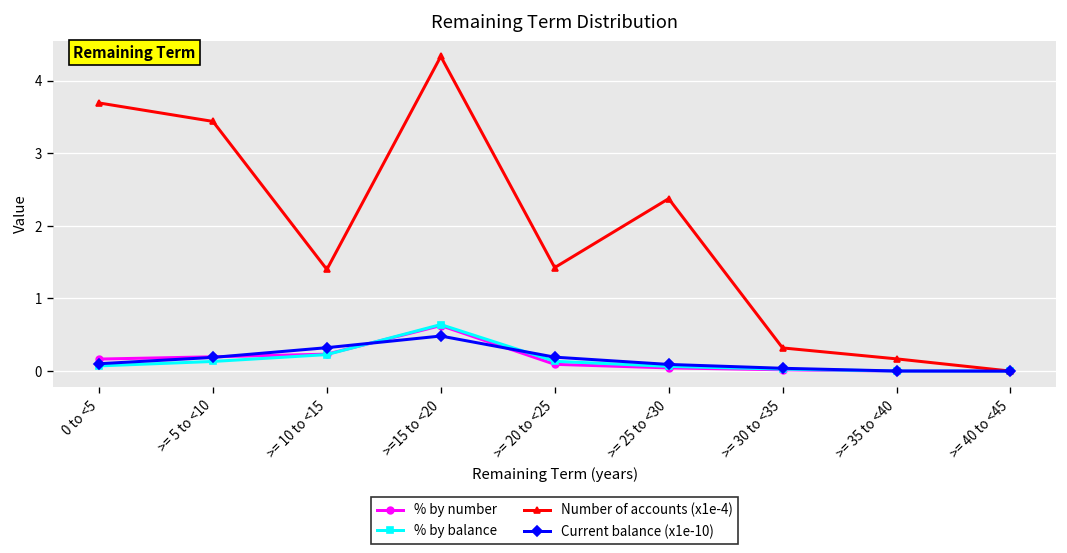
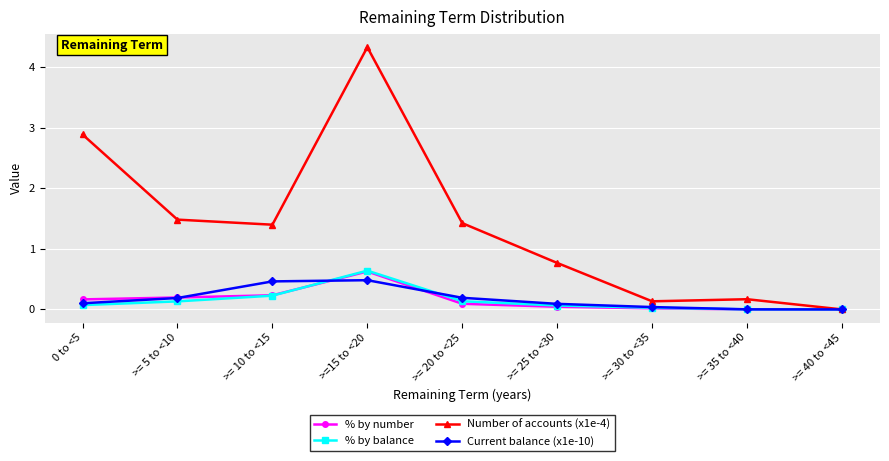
Number of accounts (x1e-4), 0 to <5: 3.7 -> 2.9
Number of accounts (x1e-4), >= 5 to <10: 3.4 -> 1.5
Current balance (x1e-10), >= 10 to <15: 0.3 -> 0.5
Number of accounts (x1e-4), >= 25 to <30: 2.4 -> 0.8
Number of accounts (x1e-4), >= 30 to <35: 0.3 -> 0.1
